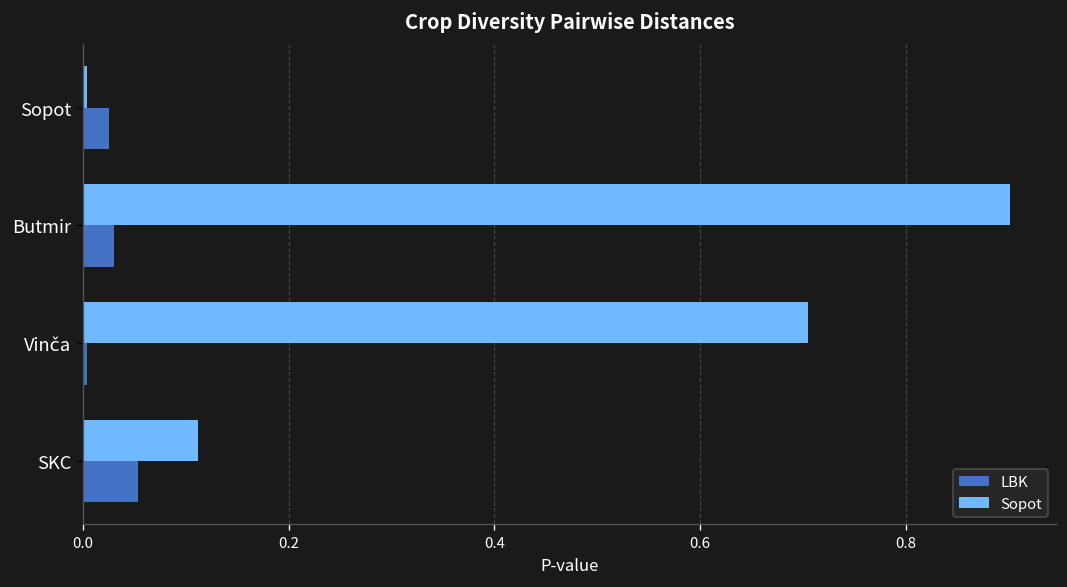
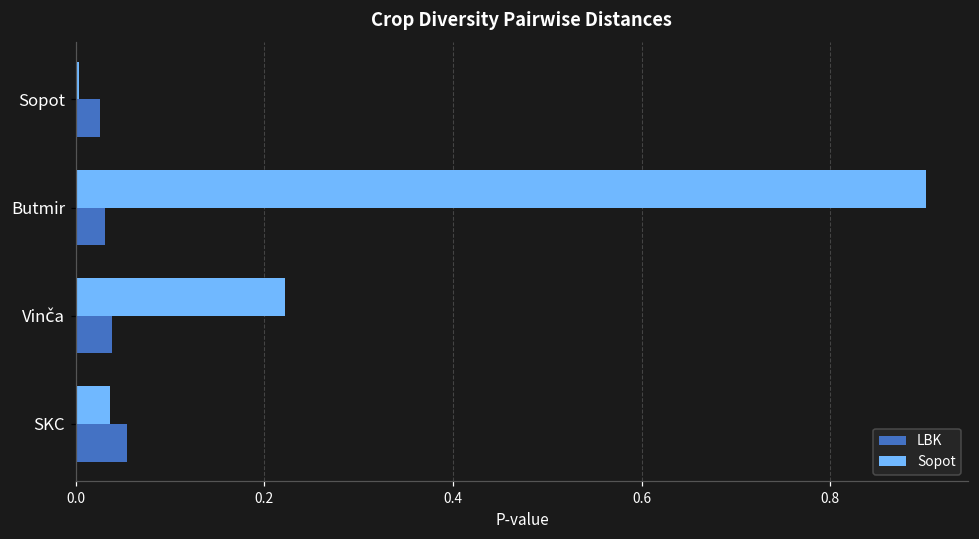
Sopot, Vinča: 0.71 -> 0.22
LBK, Vinča: 0.00 -> 0.04
Sopot, SKC: 0.11 -> 0.04
